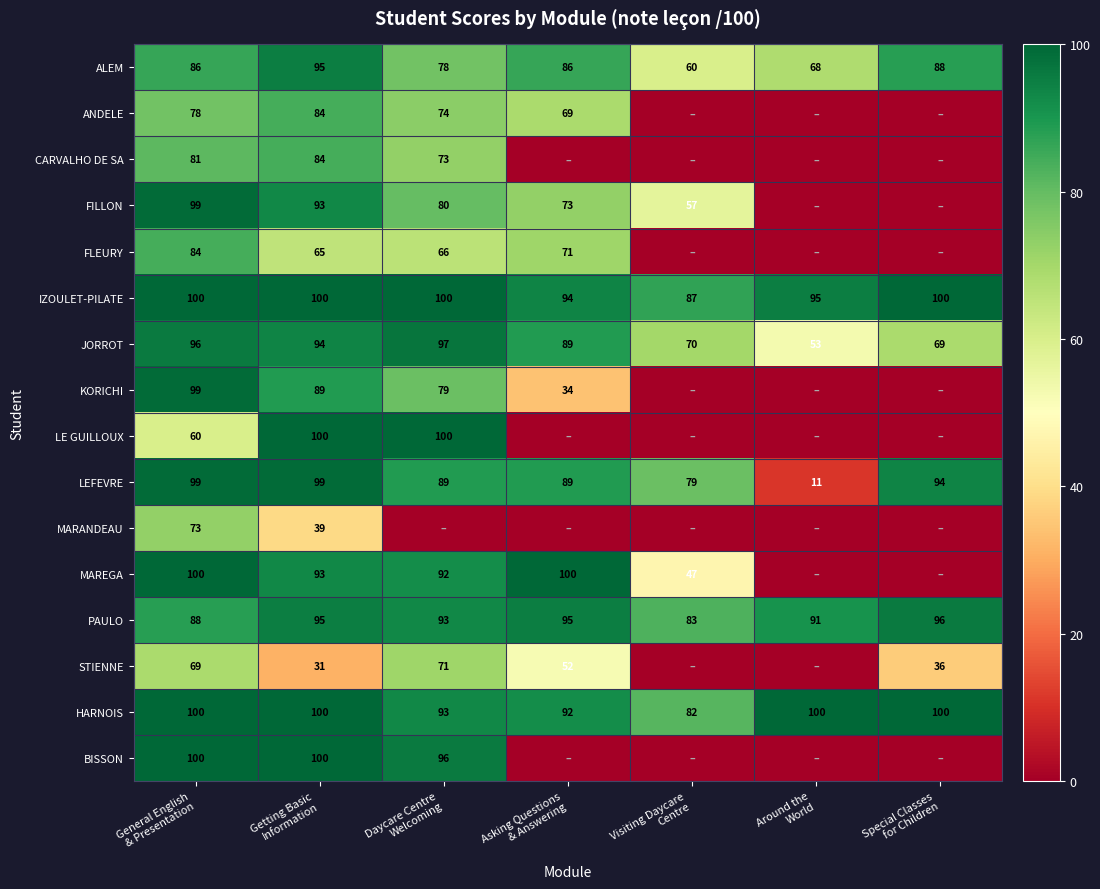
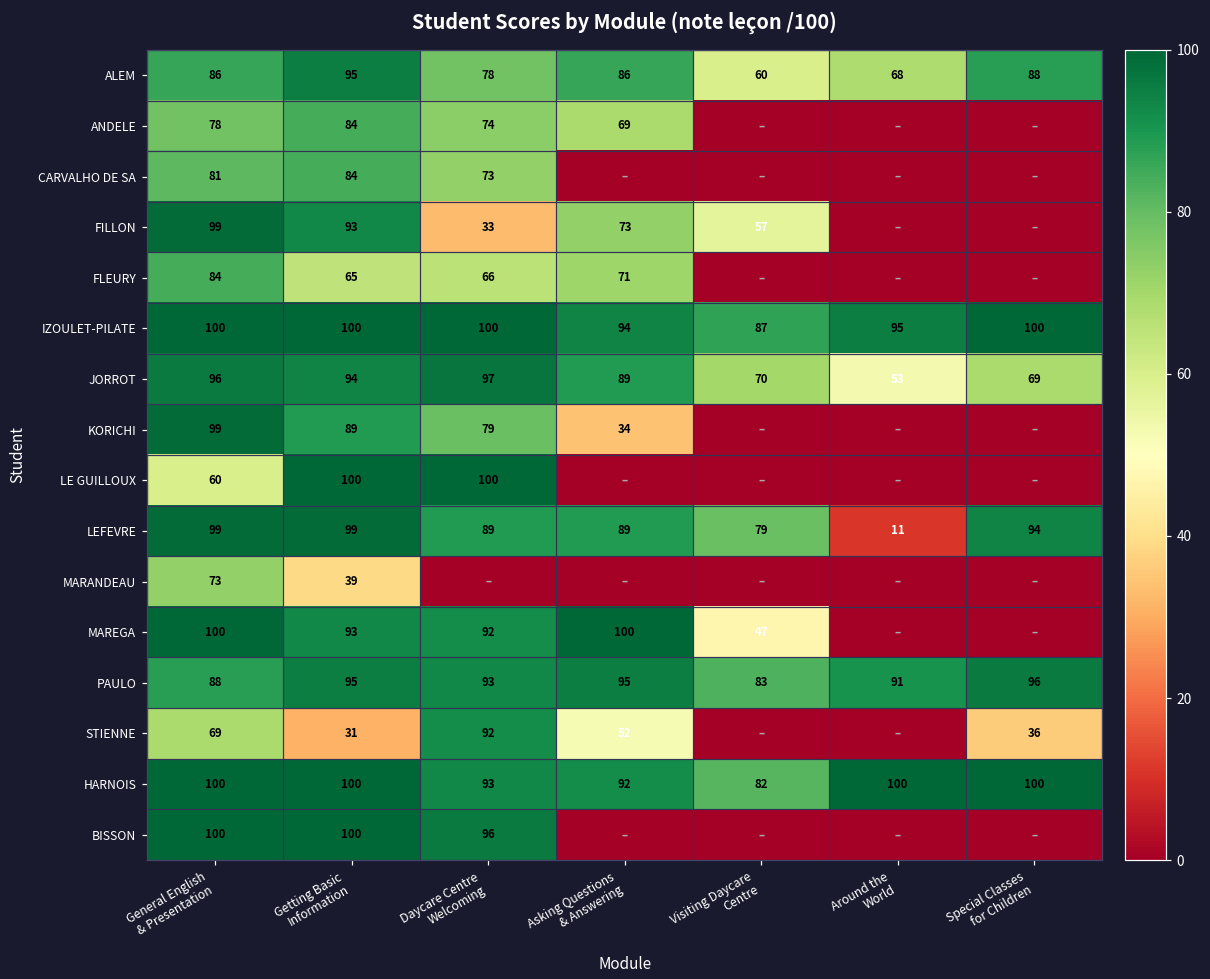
FILLON, Daycare Centre Welcoming: 80 -> 33
STIENNE, Daycare Centre Welcoming: 71 -> 92
